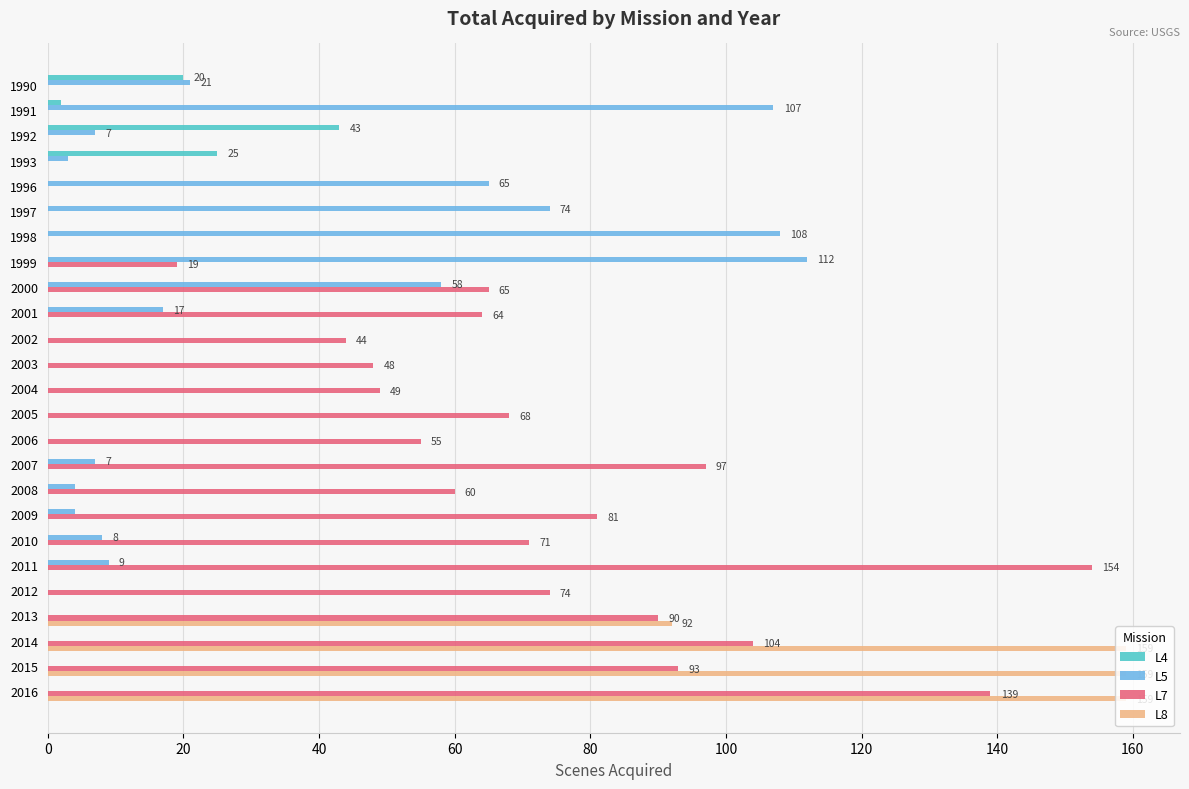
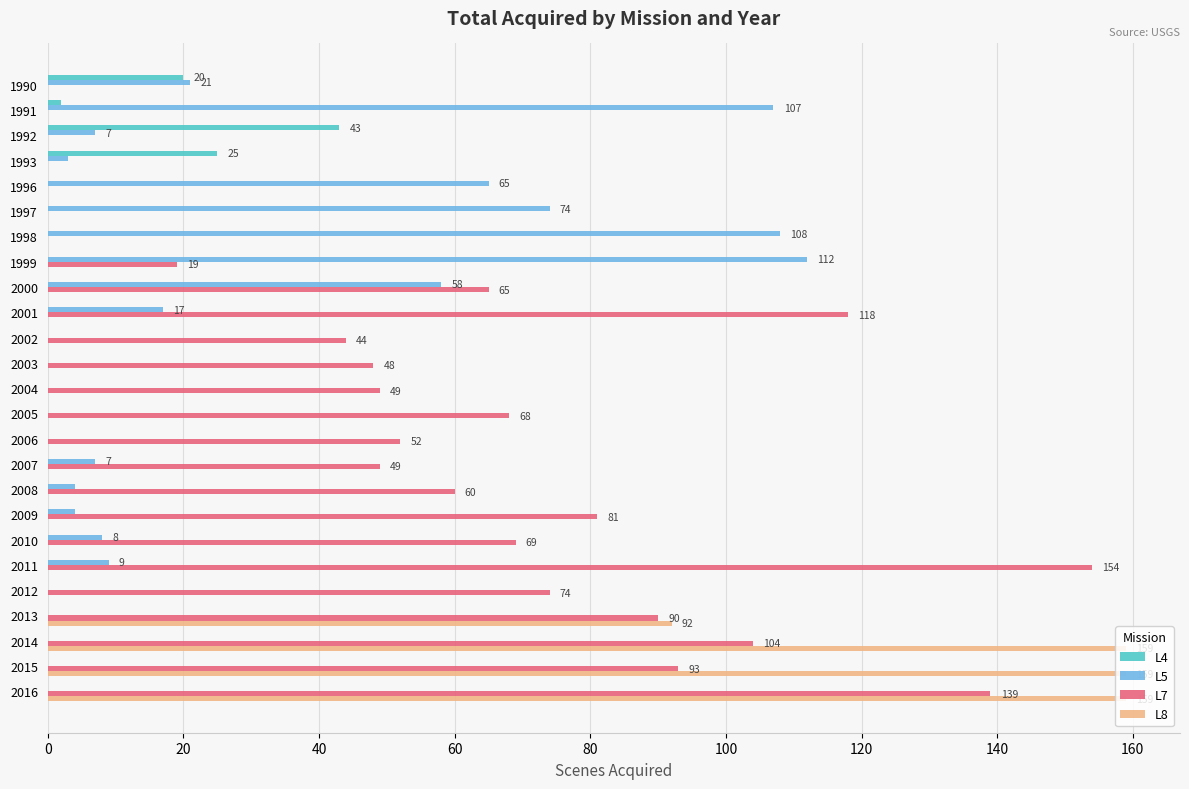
L7, 2001: 64 -> 118
L7, 2006: 55 -> 52
L7, 2007: 97 -> 49
L7, 2010: 71 -> 69
